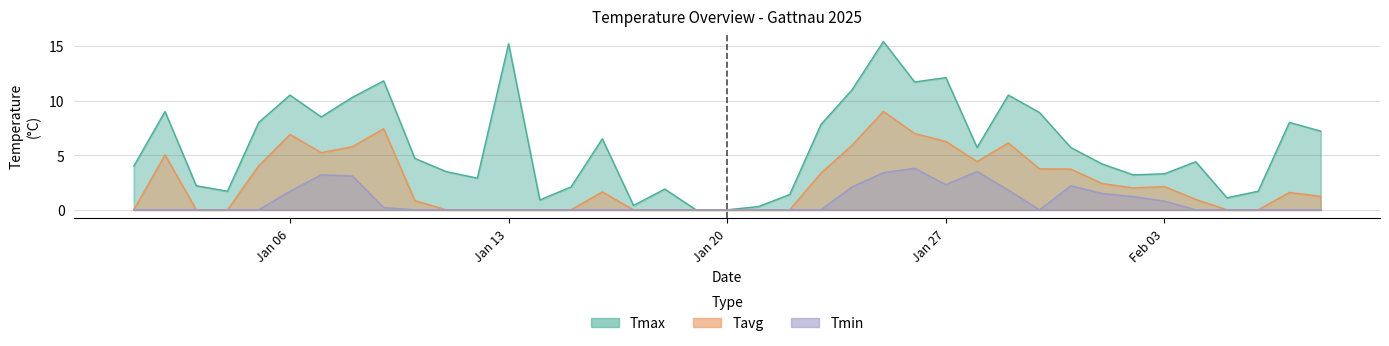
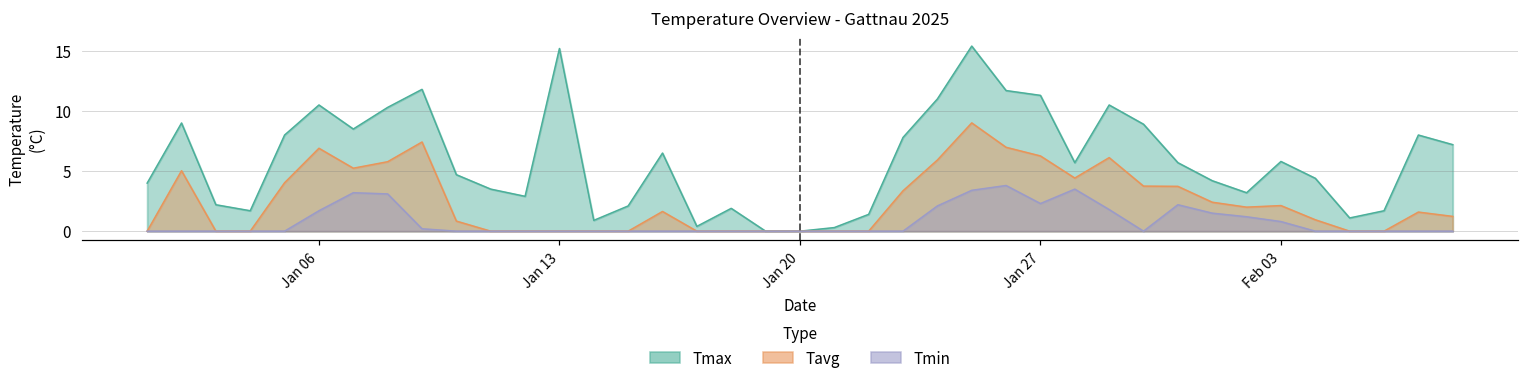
Tmax, Jan 27: 12.1 -> 11.3
Tmax, Feb 03: 3.3 -> 5.8
